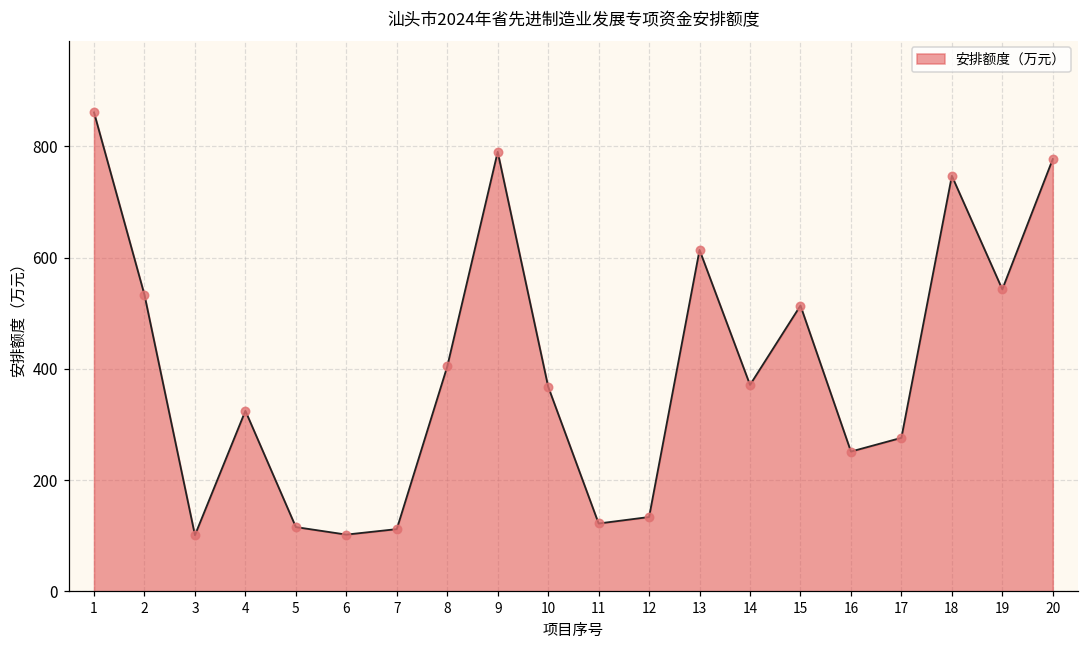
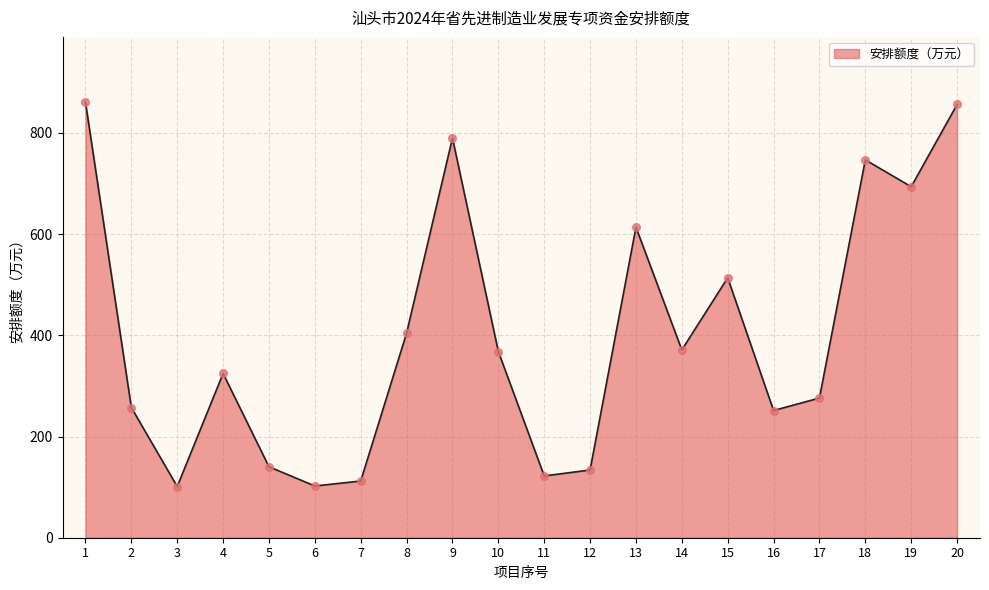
2: 530 -> 260
5: 120 -> 140
19: 540 -> 690
20: 780 -> 860
